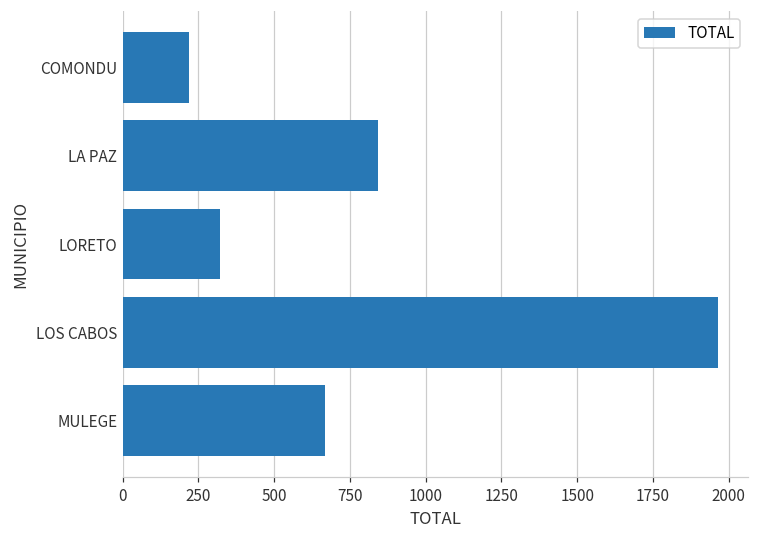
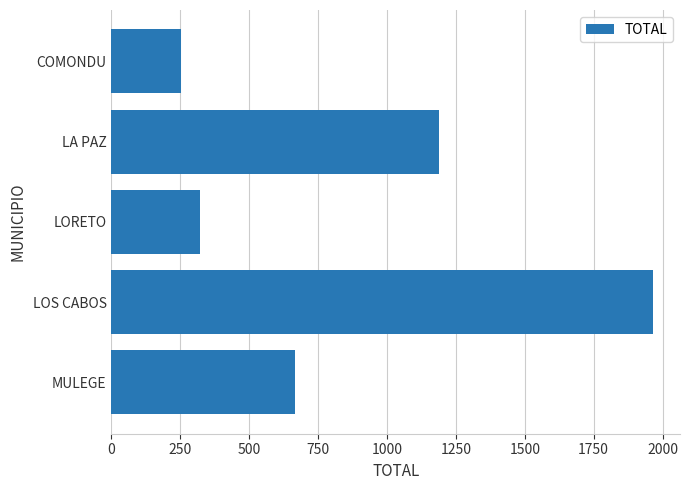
COMONDU: 220 -> 250
LA PAZ: 840 -> 1190
